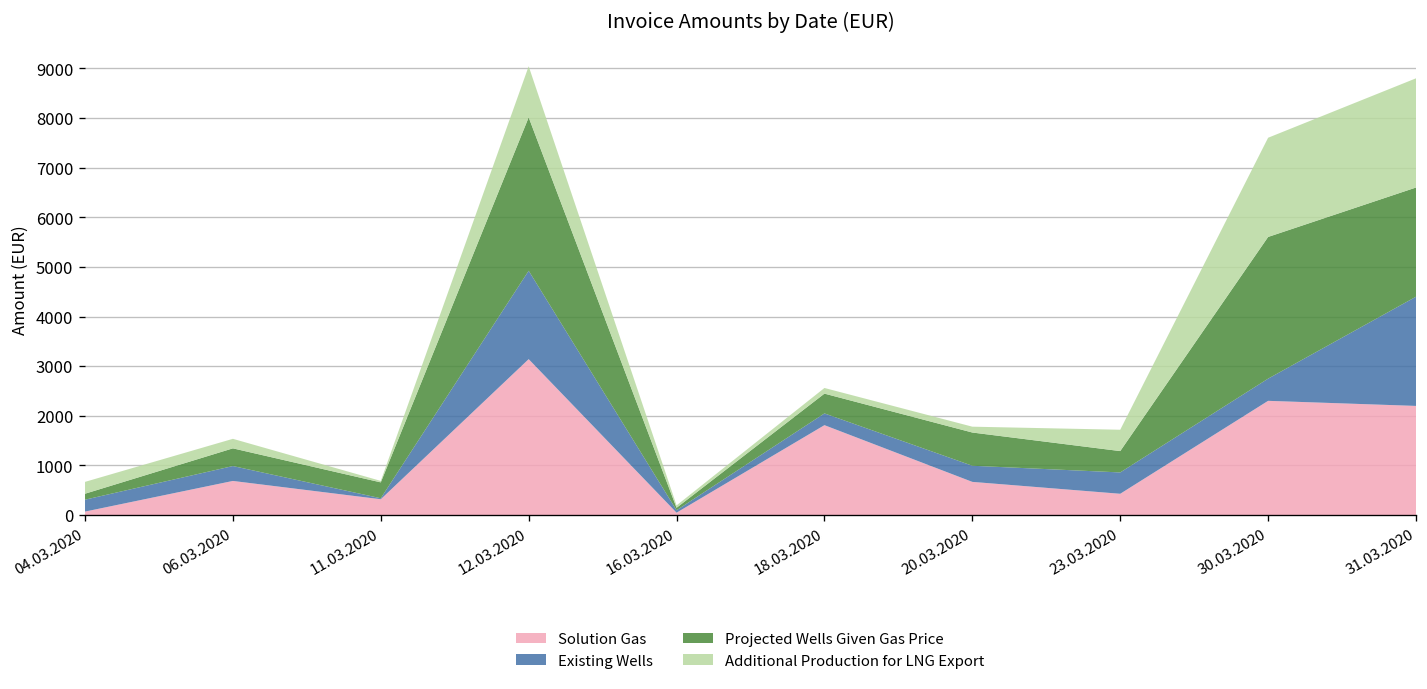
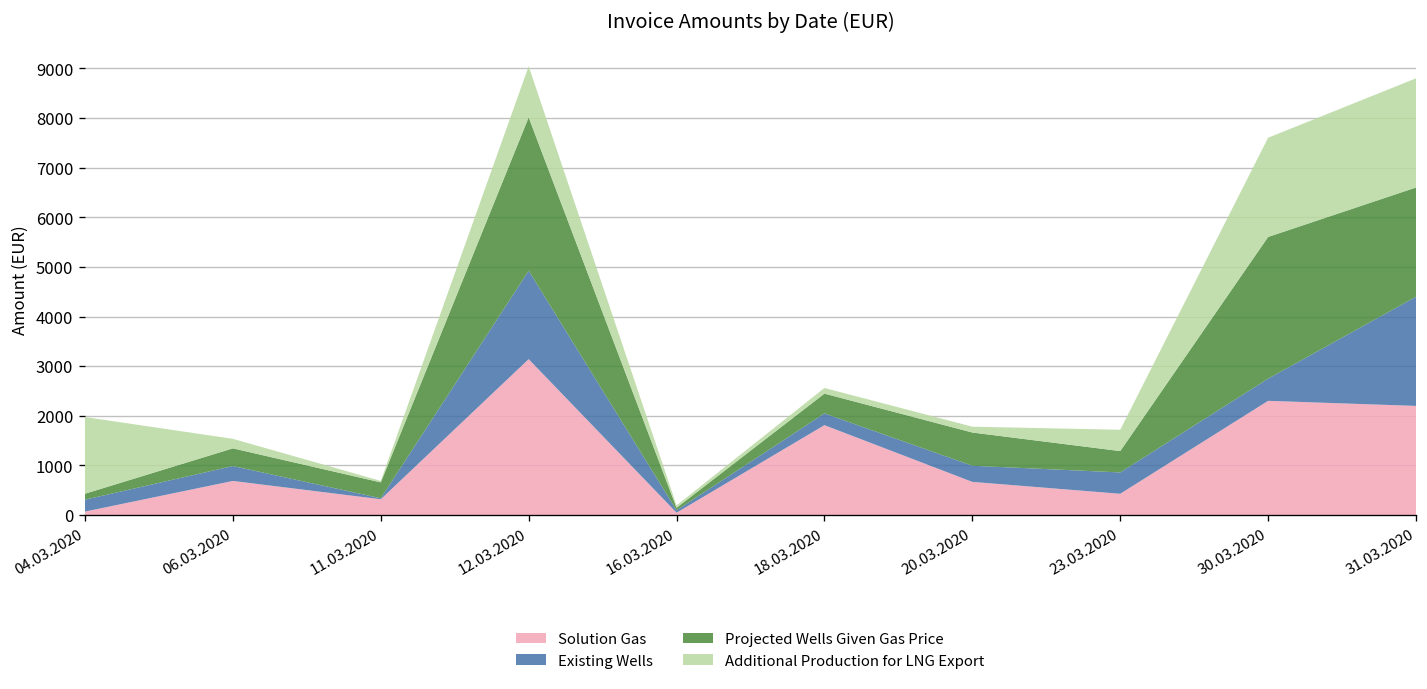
Additional Production for LNG Export, 04.03.2020: 200 -> 1500
